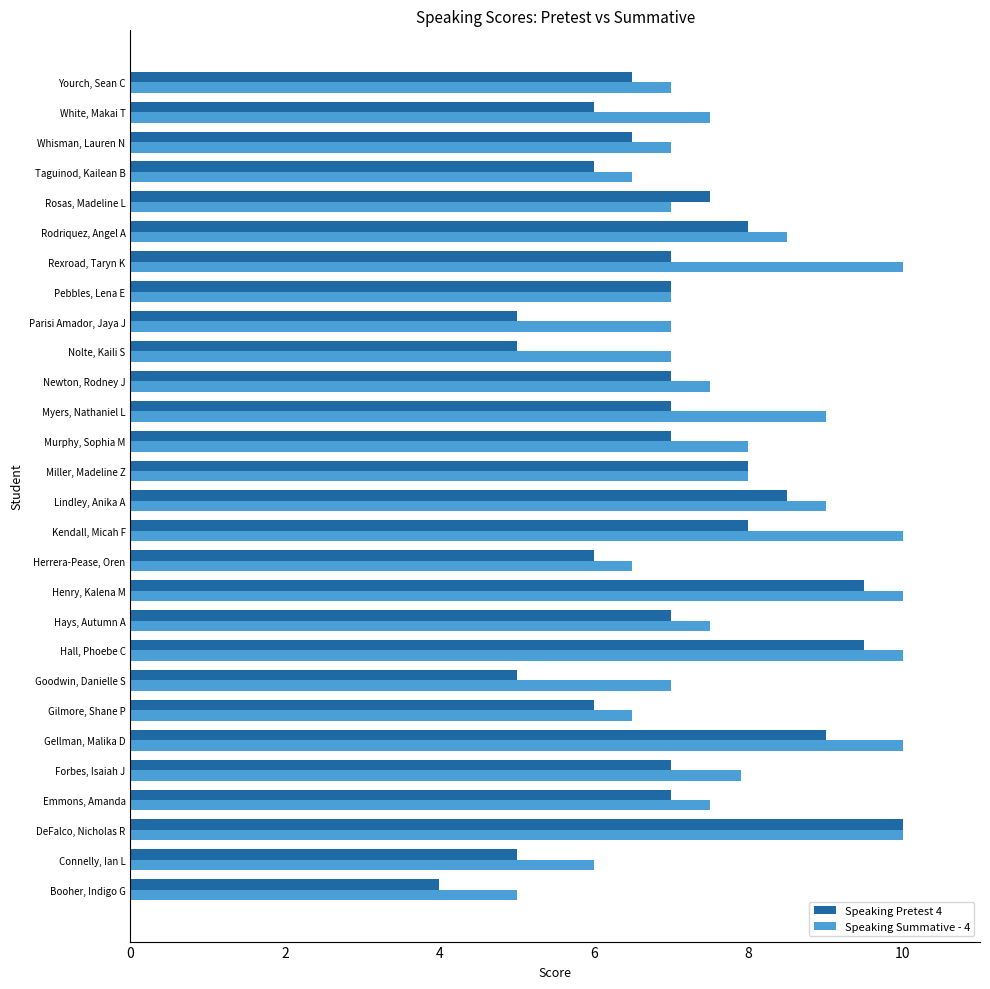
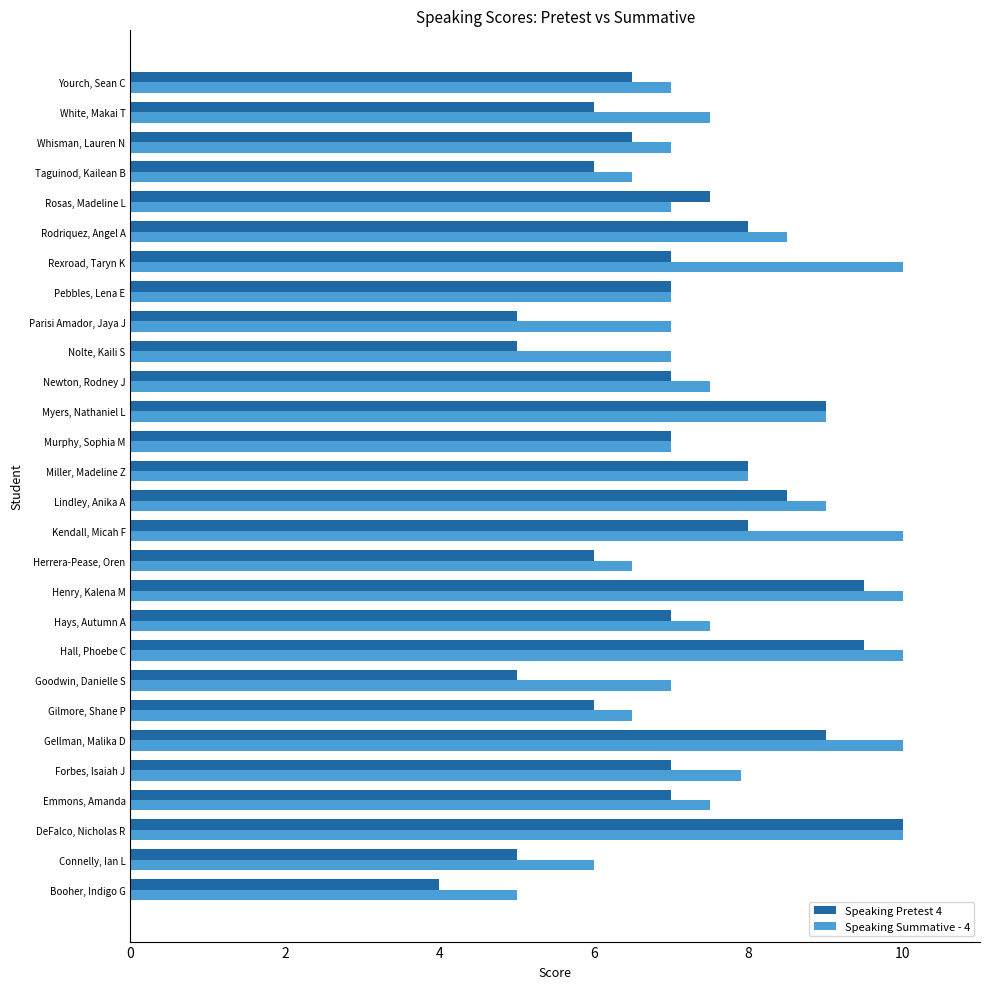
Speaking Pretest 4, Myers, Nathaniel L: 7 -> 9
Speaking Summative - 4, Murphy, Sophia M: 8 -> 7
